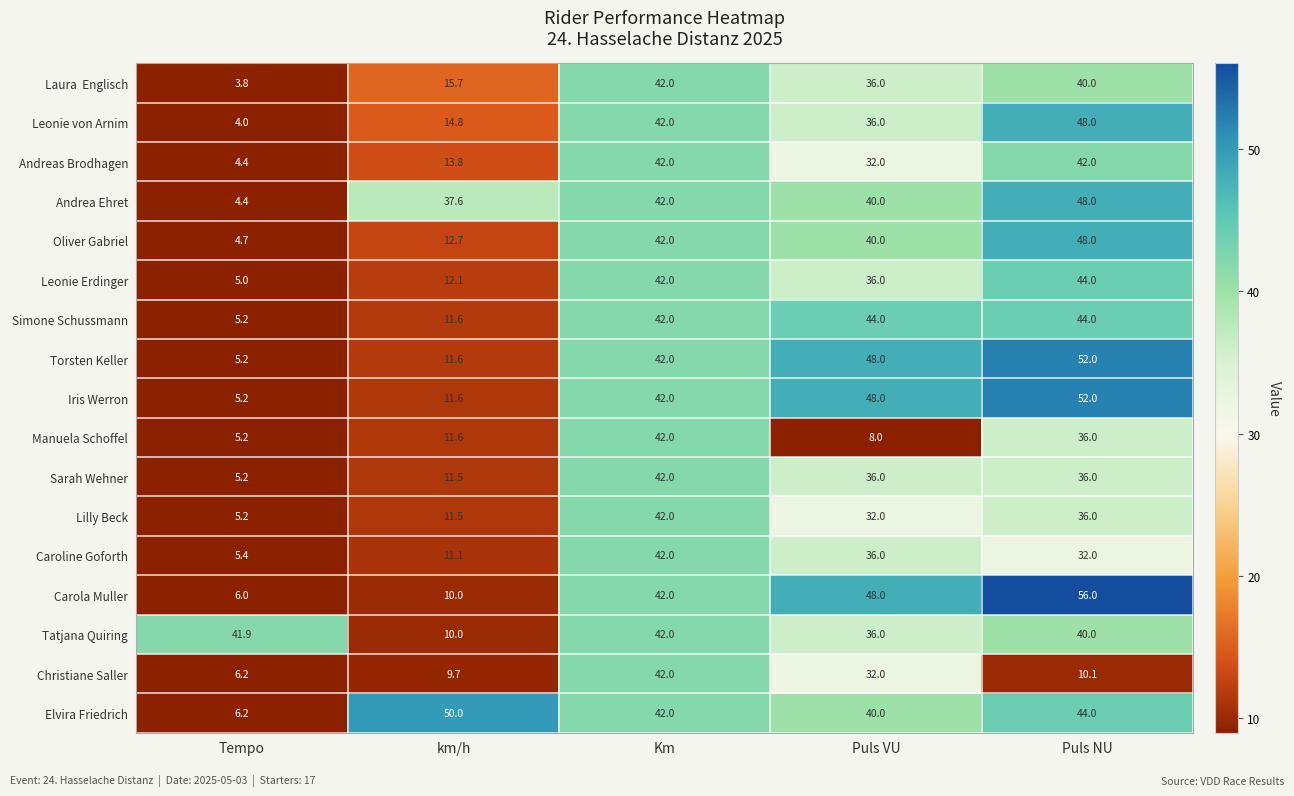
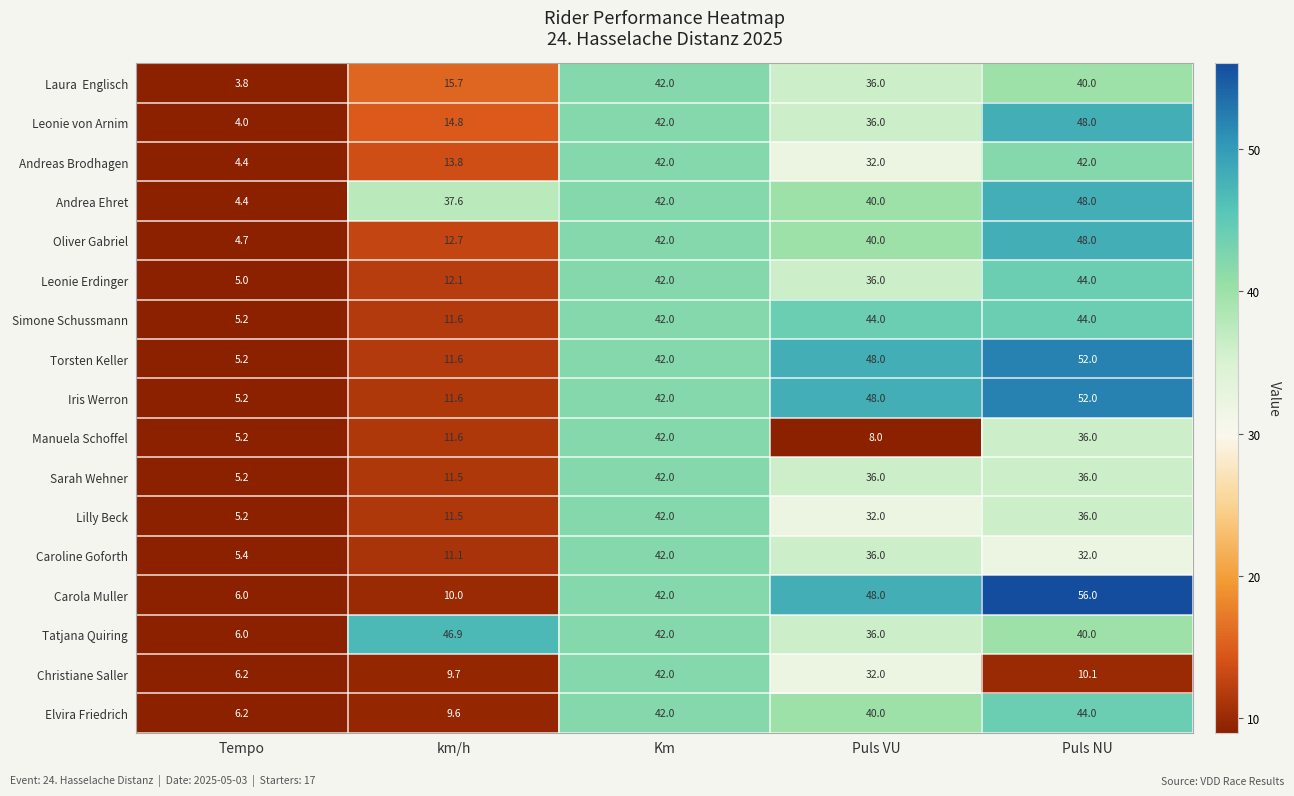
Tatjana Quiring, Tempo: 41.9 -> 6.0
Tatjana Quiring, km/h: 10.0 -> 46.9
Elvira Friedrich, km/h: 50.0 -> 9.6
